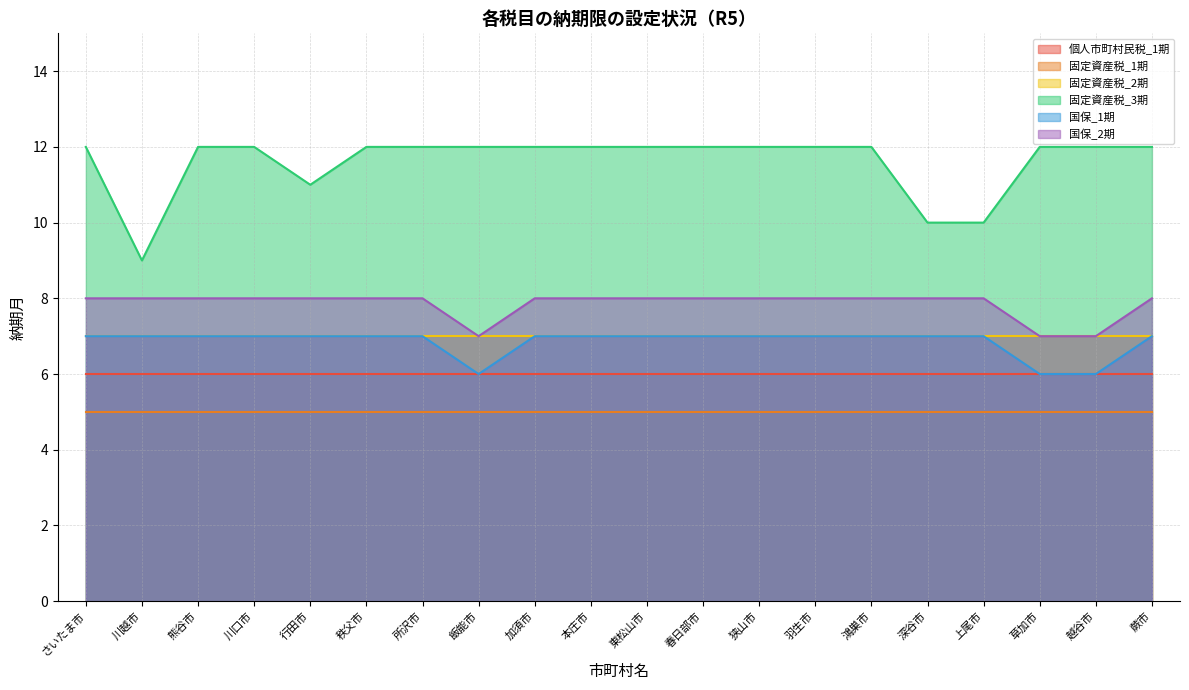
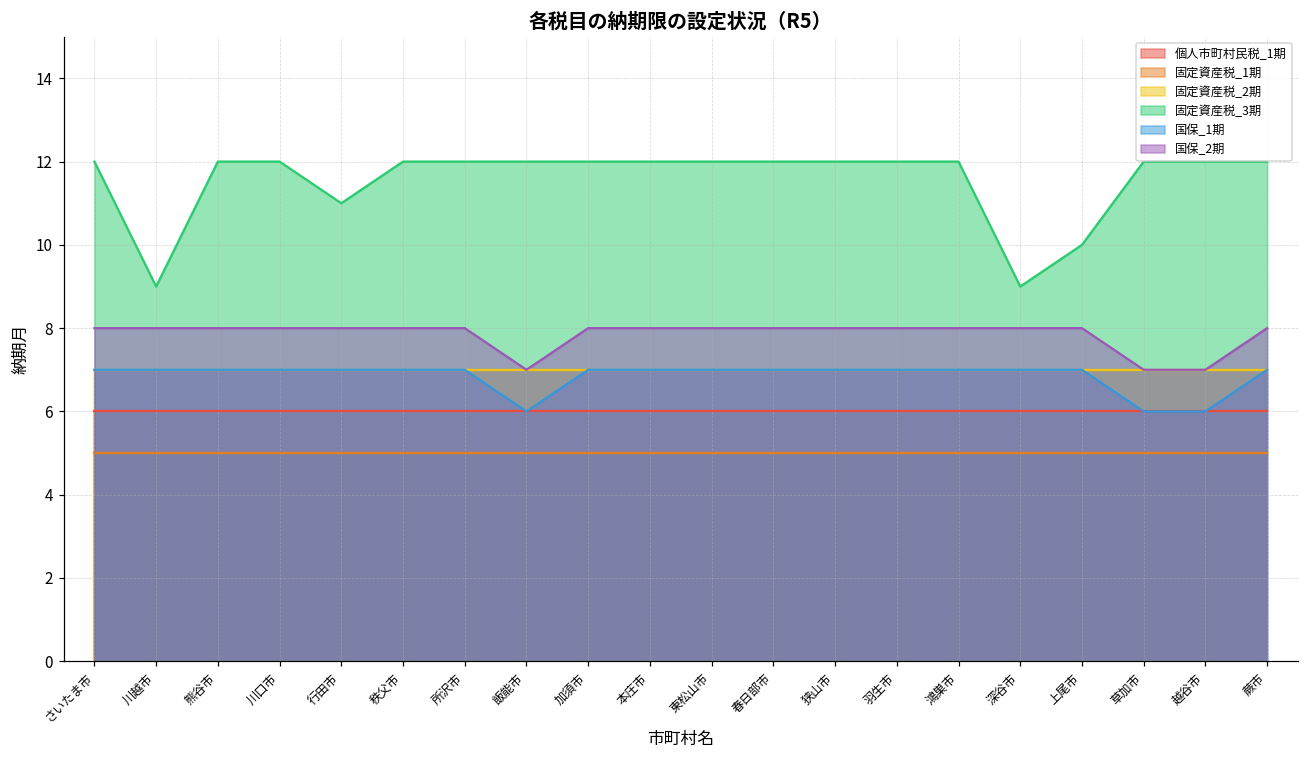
固定資産税_3期, 深谷市: 10 -> 9
